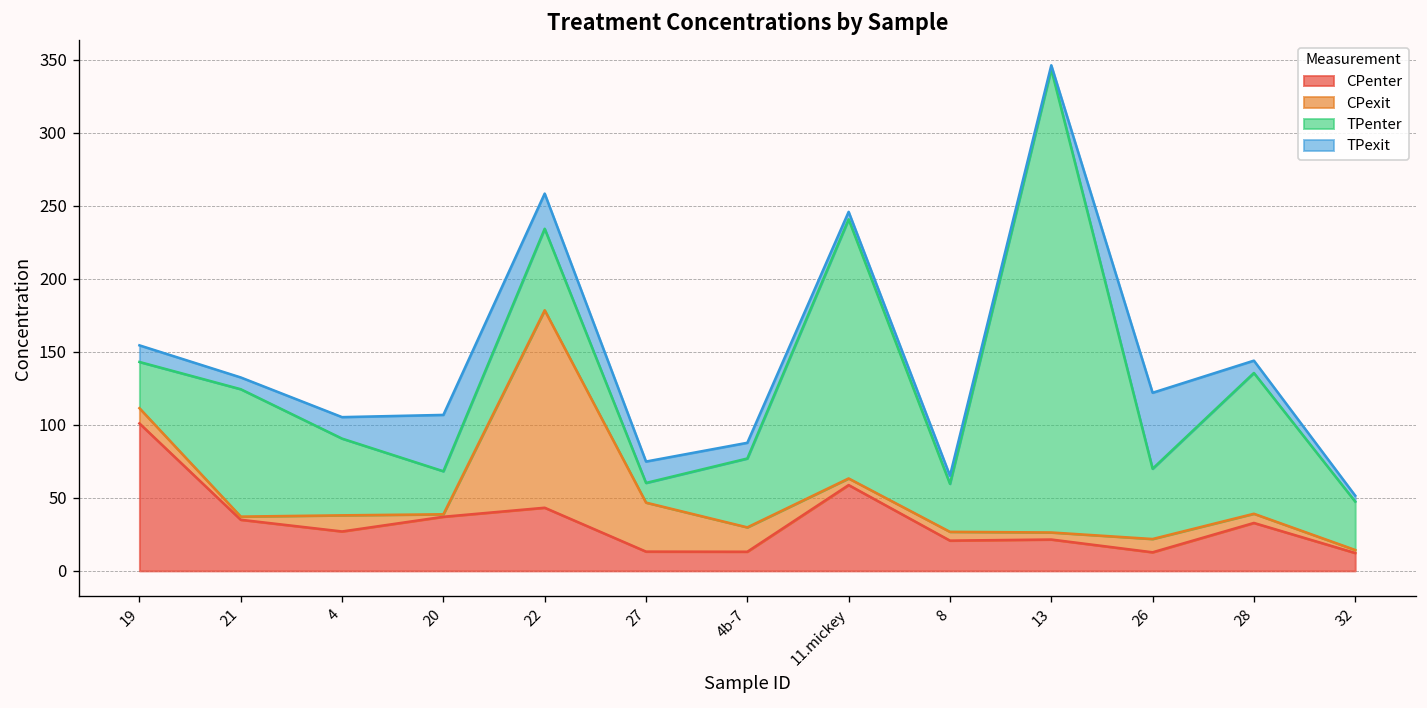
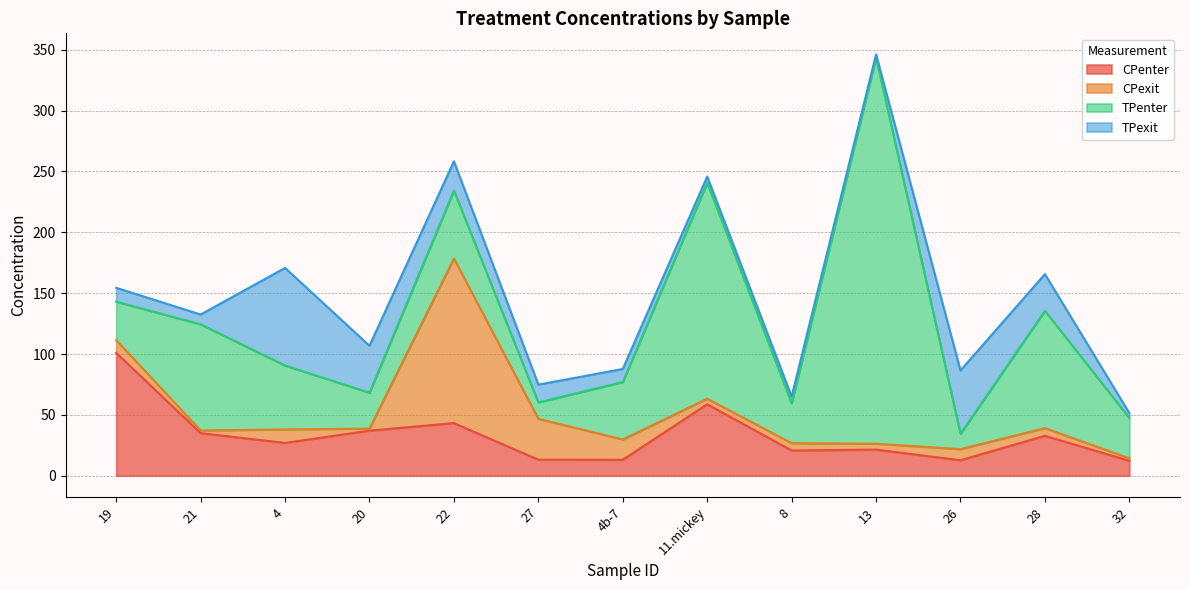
TPexit, 4: 15 -> 80
TPenter, 26: 48 -> 13
TPexit, 28: 8 -> 30
